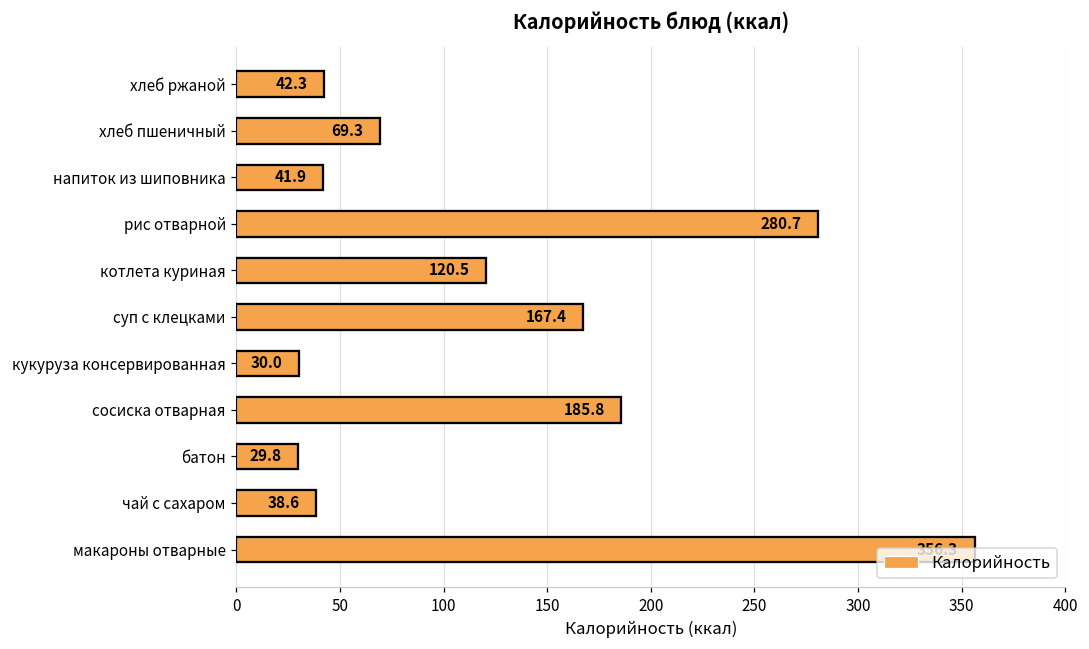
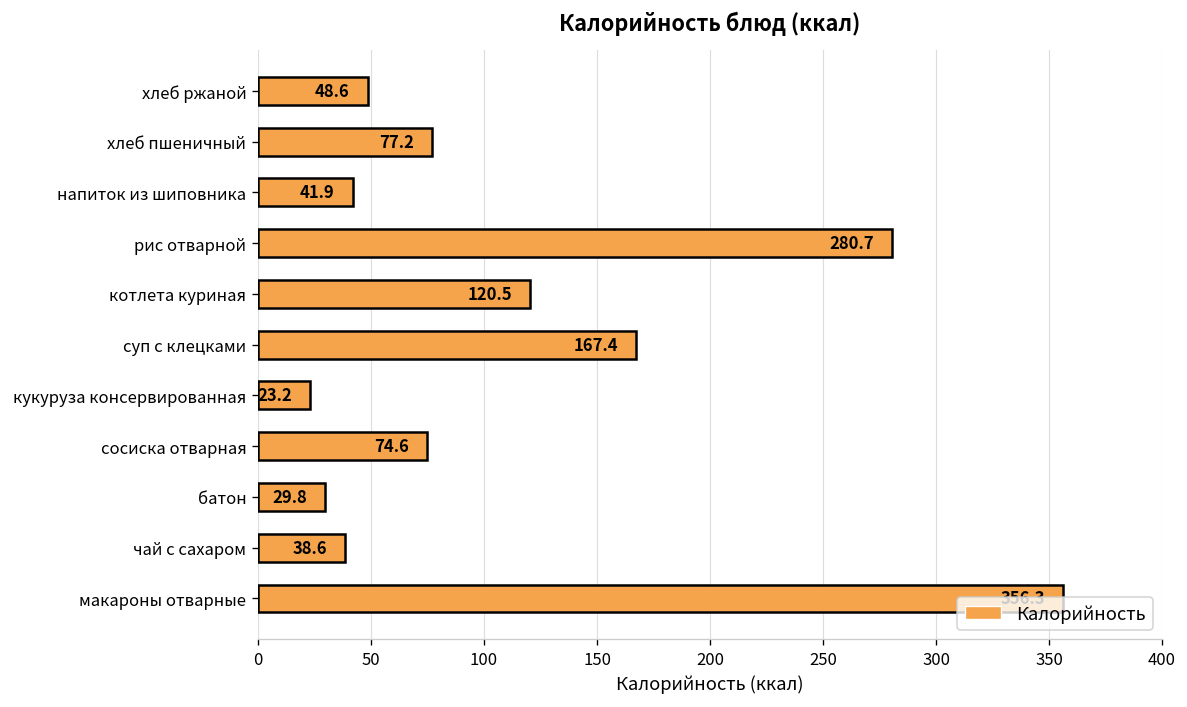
хлеб ржаной: 42.3 -> 48.6
хлеб пшеничный: 69.3 -> 77.2
кукуруза консервированная: 30.0 -> 23.2
сосиска отварная: 185.8 -> 74.6
